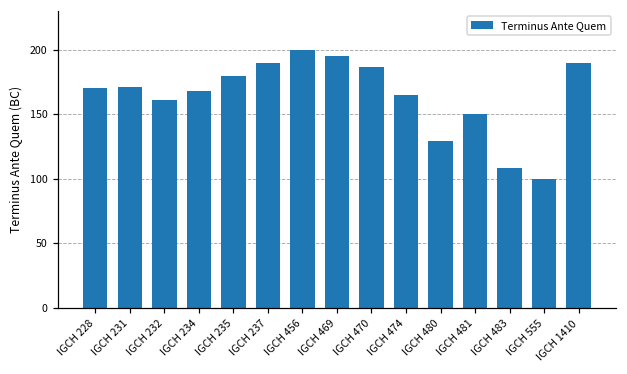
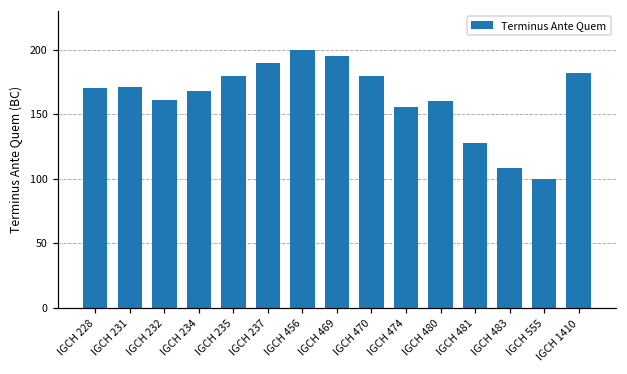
IGCH 470: 187 -> 180
IGCH 474: 165 -> 156
IGCH 480: 129 -> 160
IGCH 481: 150 -> 128
IGCH 1410: 190 -> 182
